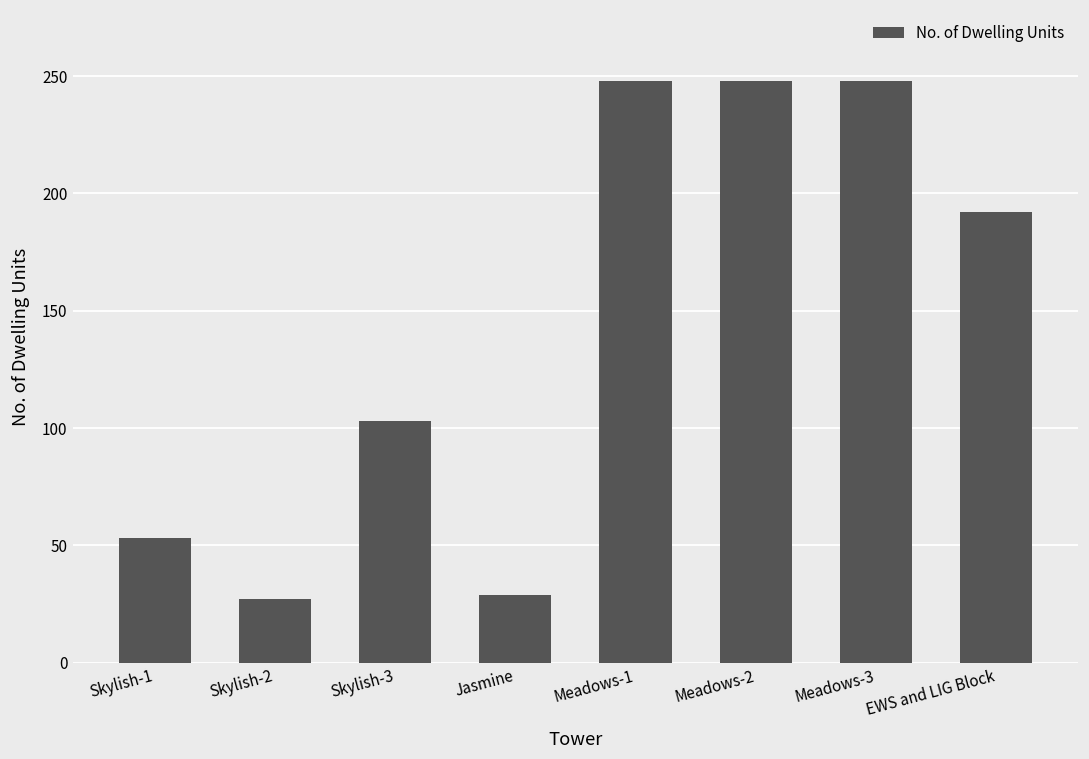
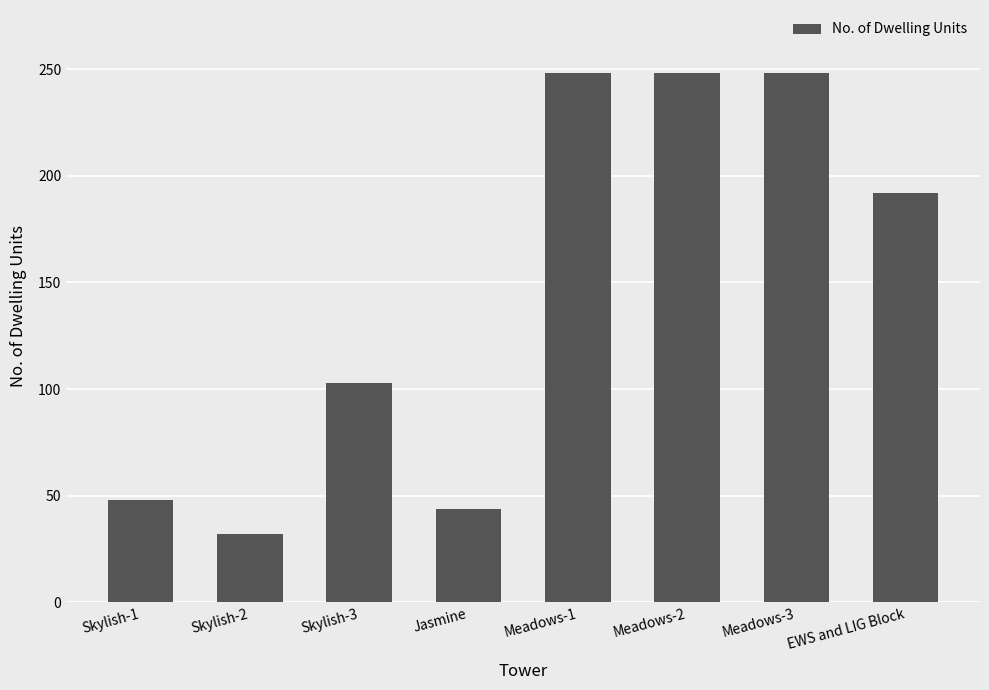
Skylish-1: 53 -> 48
Skylish-2: 27 -> 32
Jasmine: 29 -> 44
